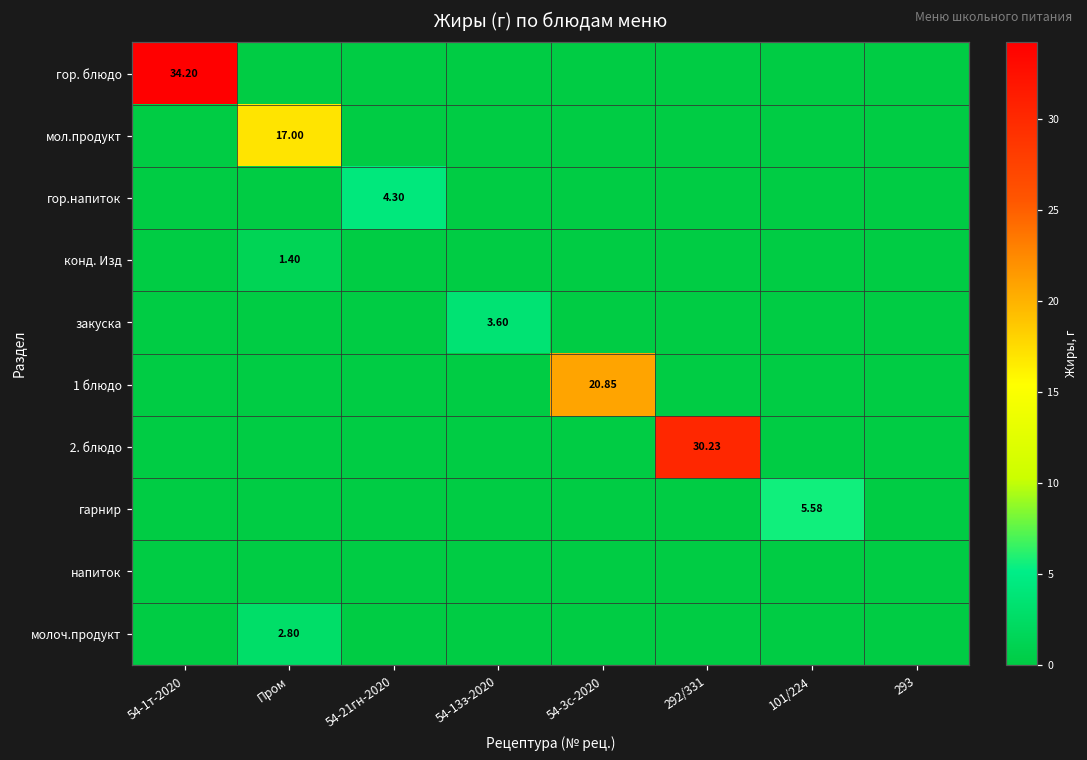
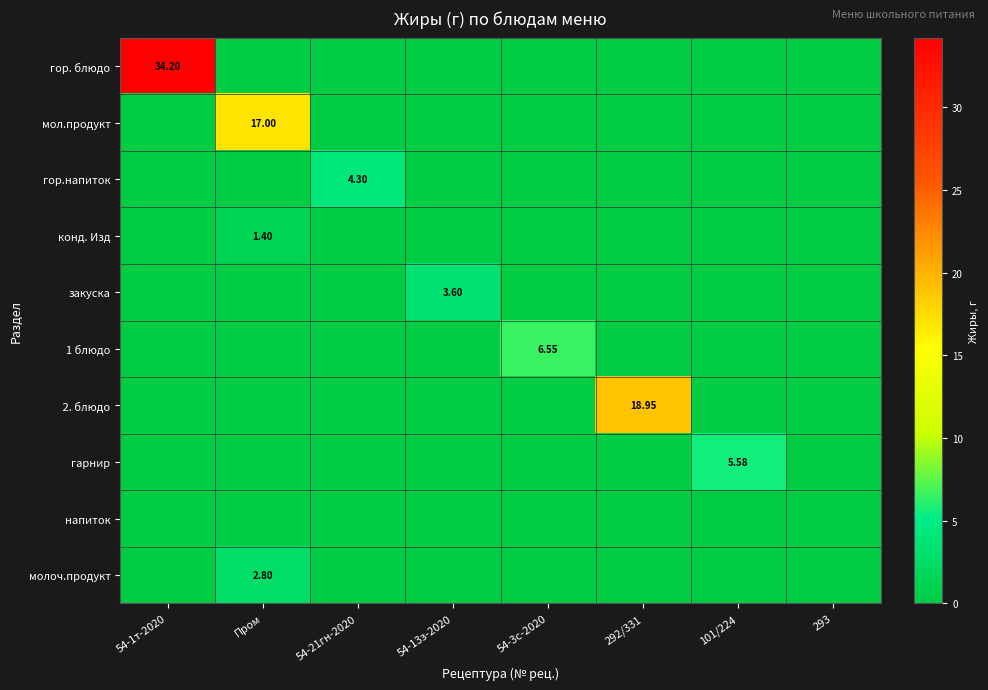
1 блюдо, 54-3с-2020: 20.85 -> 6.55
2. блюдо, 292/331: 30.23 -> 18.95
